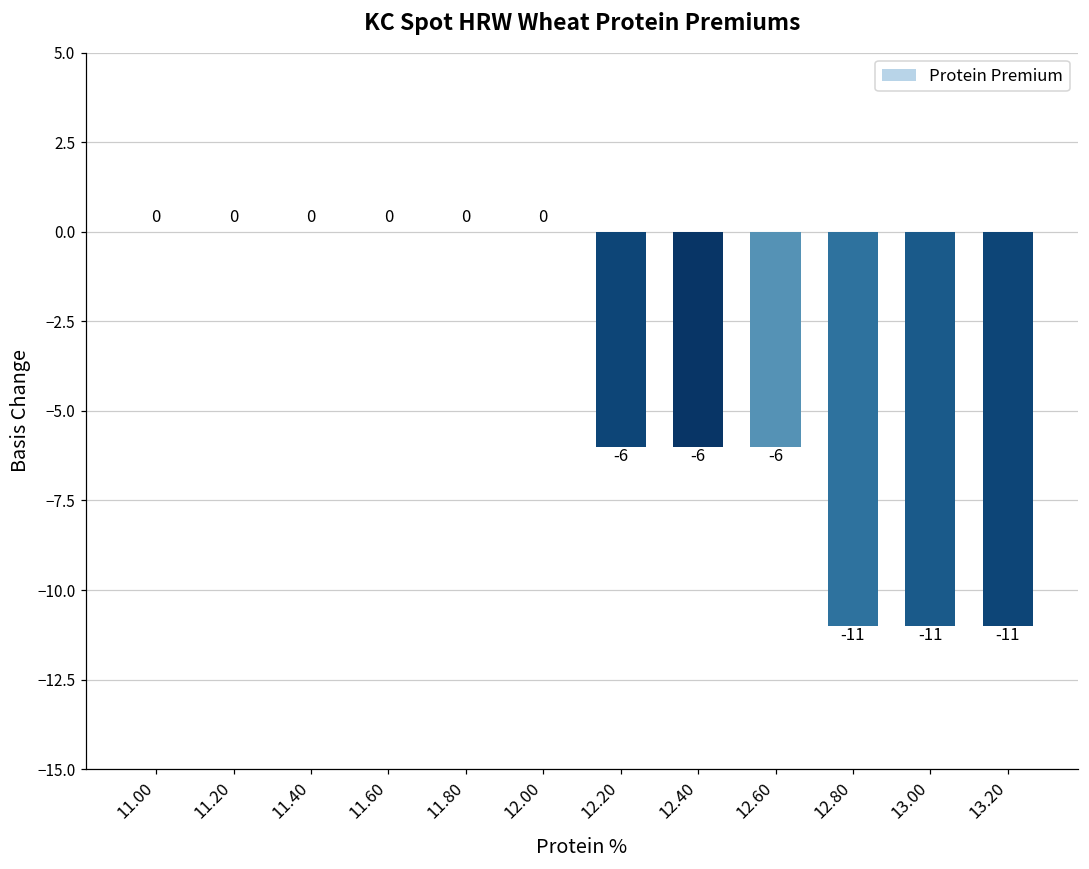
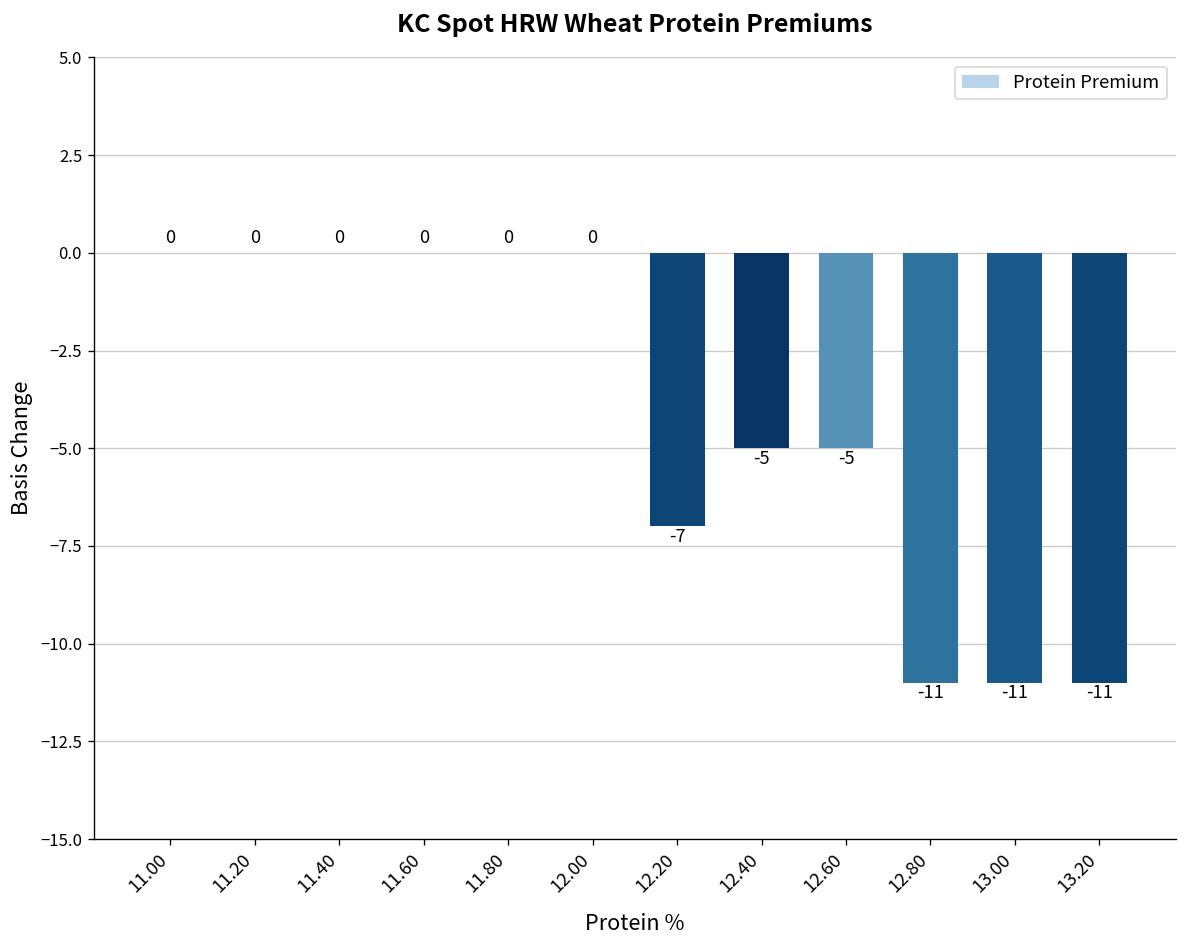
12.20: -6 -> -7
12.40: -6 -> -5
12.60: -6 -> -5
